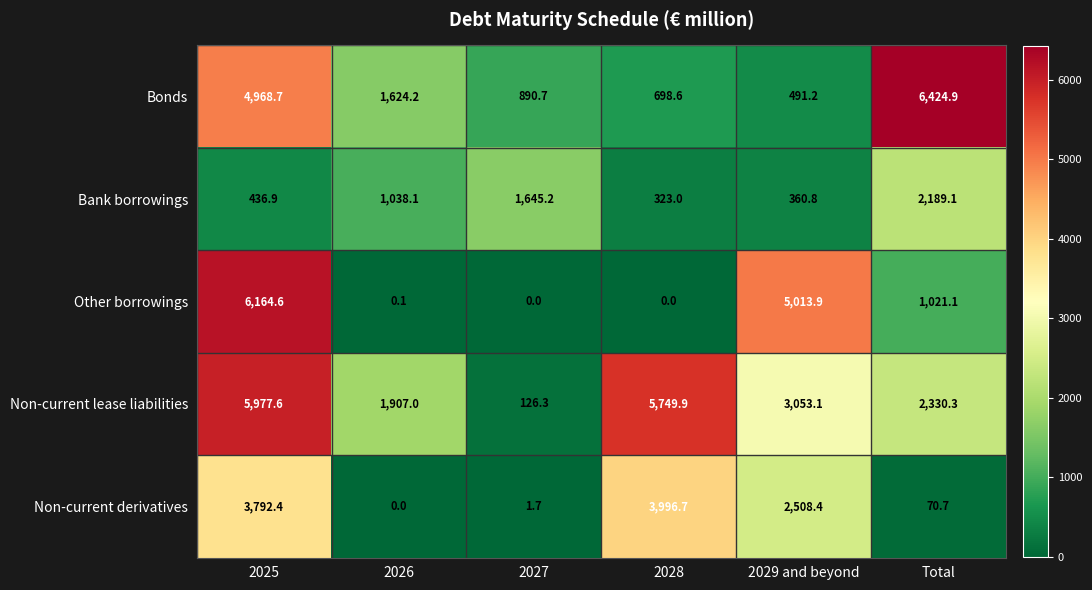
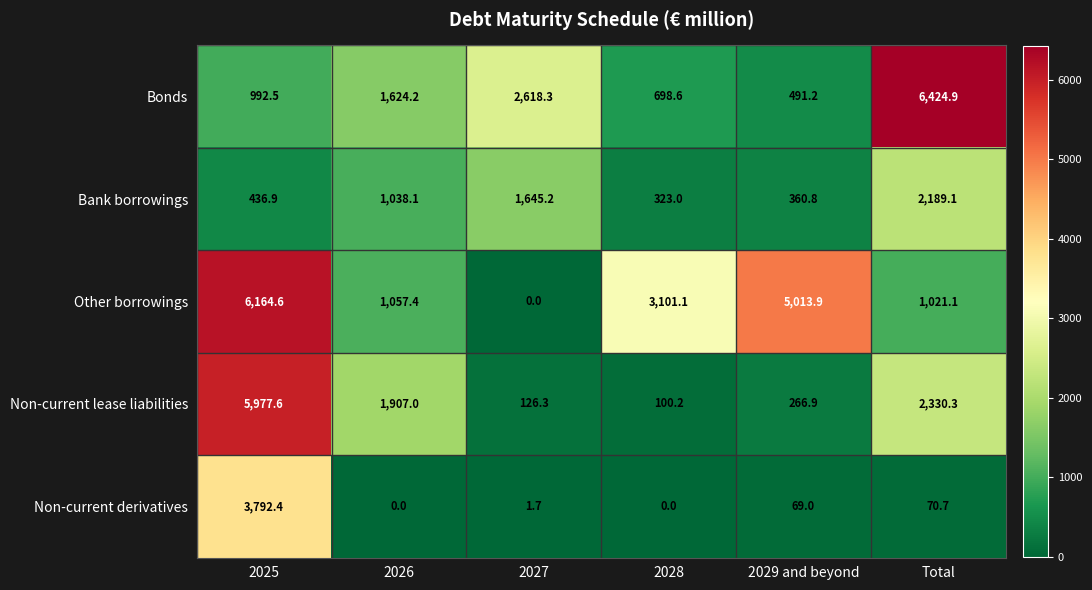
Bonds, 2025: 4,968.7 -> 992.5
Bonds, 2027: 890.7 -> 2,618.3
Other borrowings, 2026: 0.1 -> 1,057.4
Other borrowings, 2028: 0.0 -> 3,101.1
Non-current lease liabilities, 2028: 5,749.9 -> 100.2
Non-current lease liabilities, 2029 and beyond: 3,053.1 -> 266.9
Non-current derivatives, 2028: 3,996.7 -> 0.0
Non-current derivatives, 2029 and beyond: 2,508.4 -> 69.0
